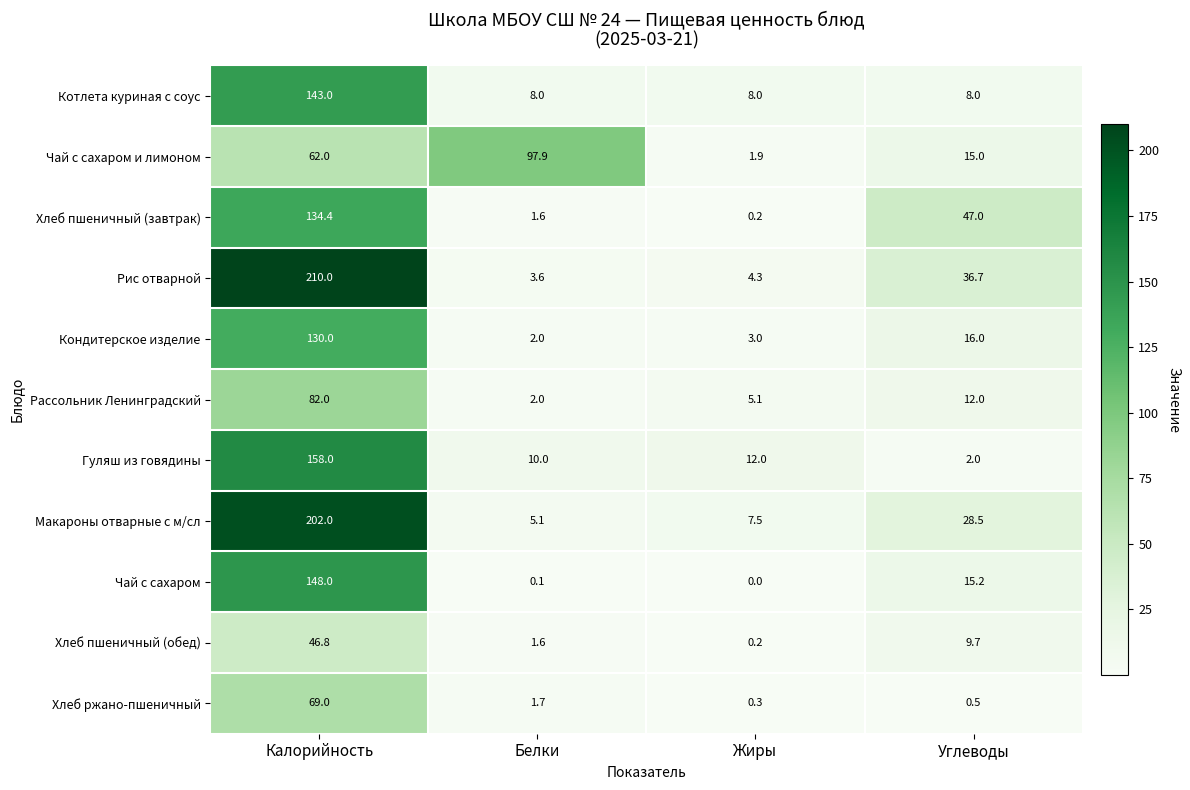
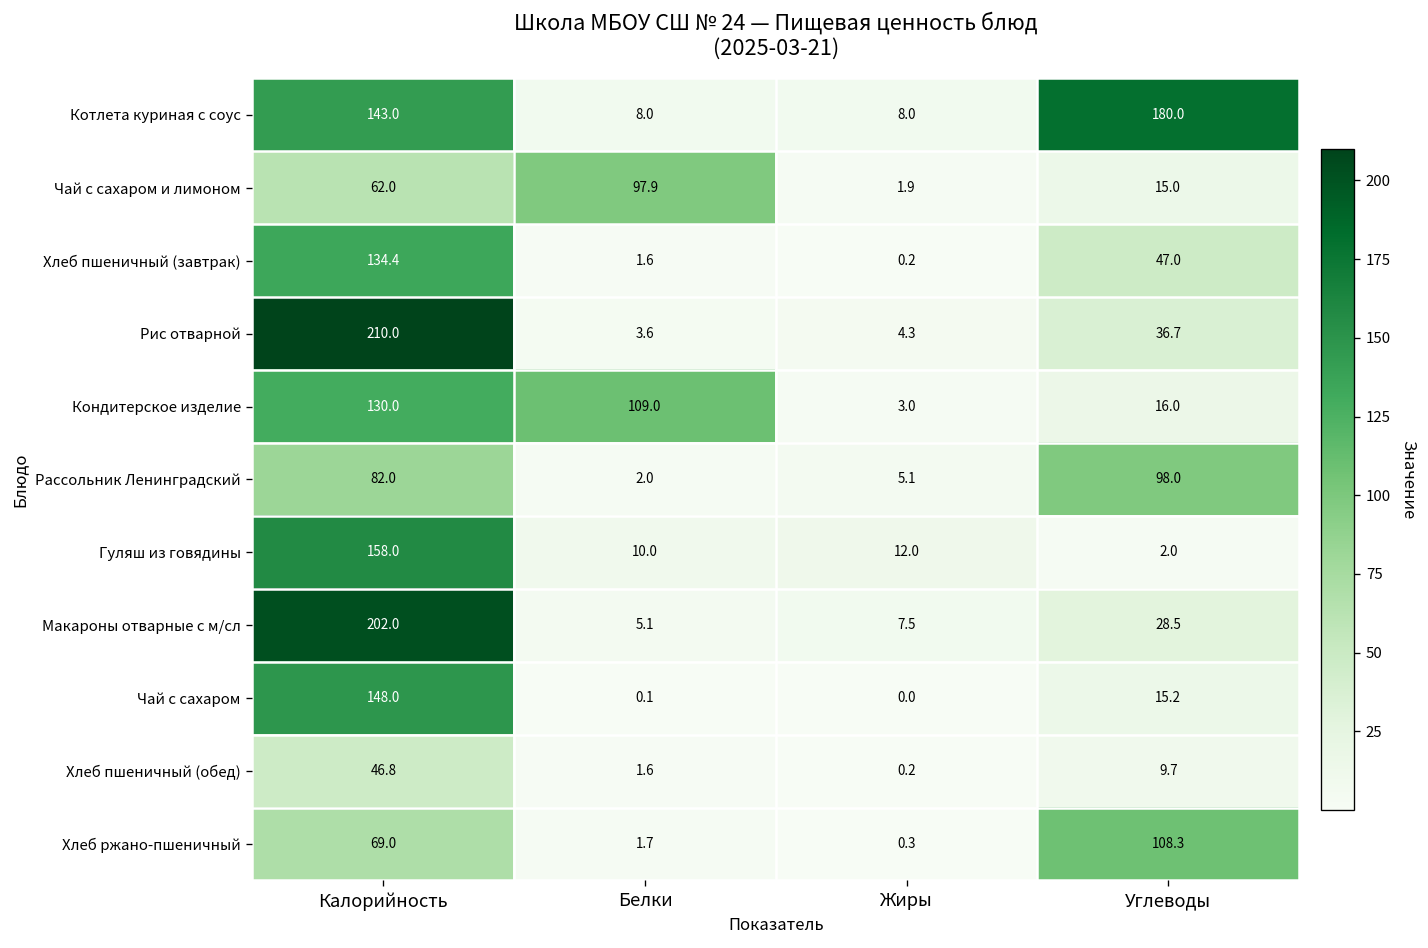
Котлета куриная с соус, Углеводы: 8.0 -> 180.0
Кондитерское изделие, Белки: 2.0 -> 109.0
Рассольник Ленинградский, Углеводы: 12.0 -> 98.0
Хлеб ржано-пшеничный, Углеводы: 0.5 -> 108.3
